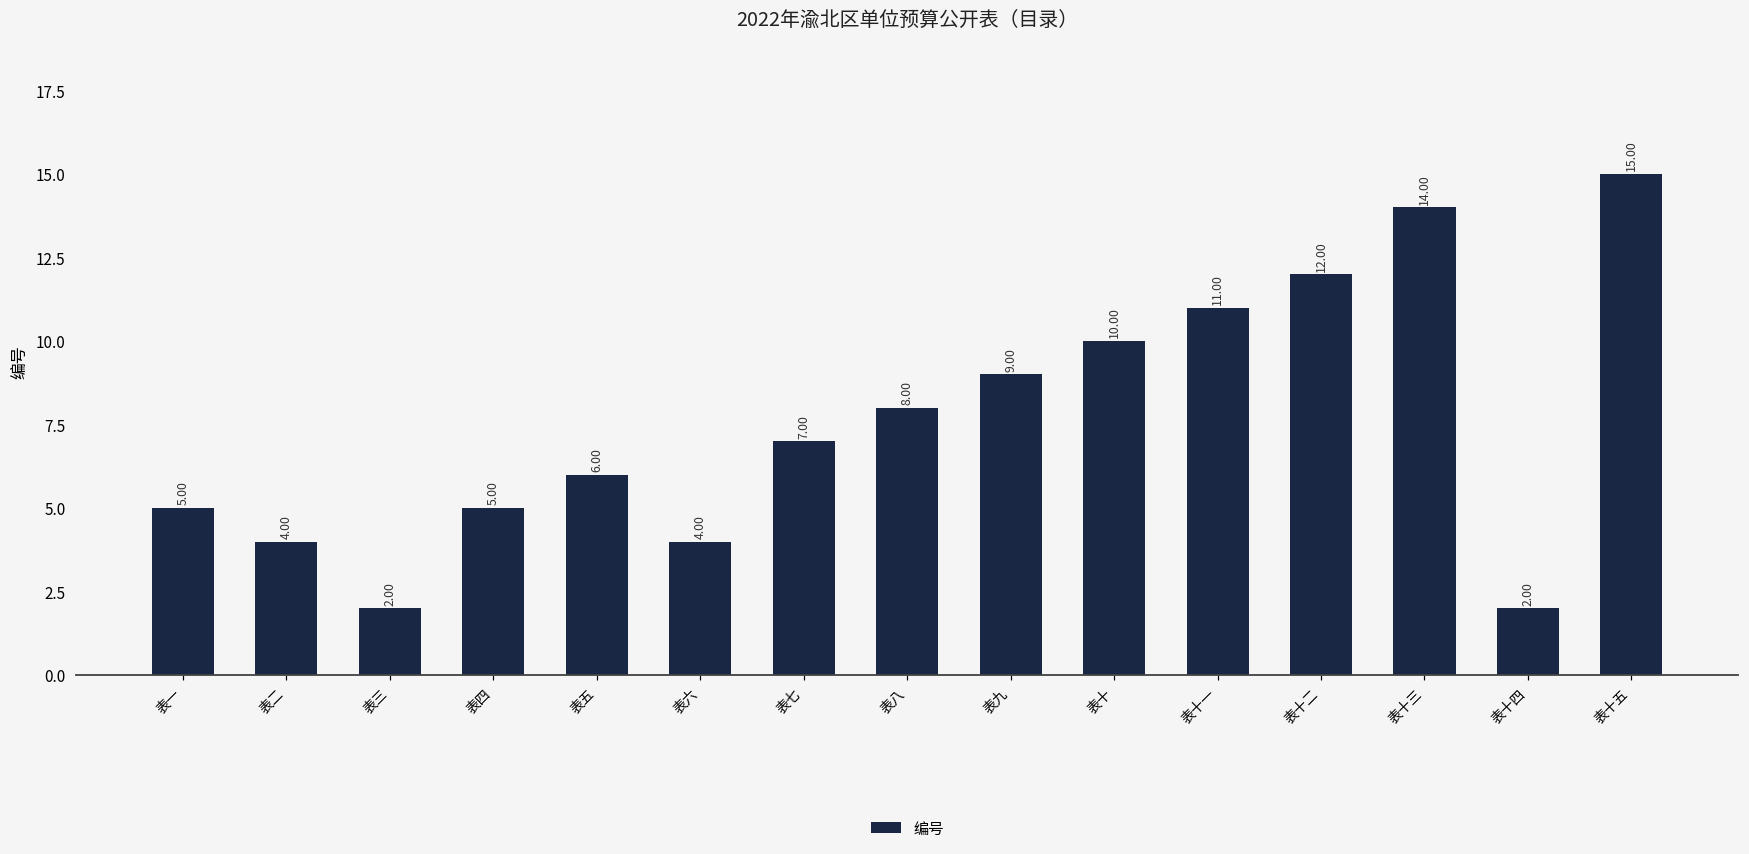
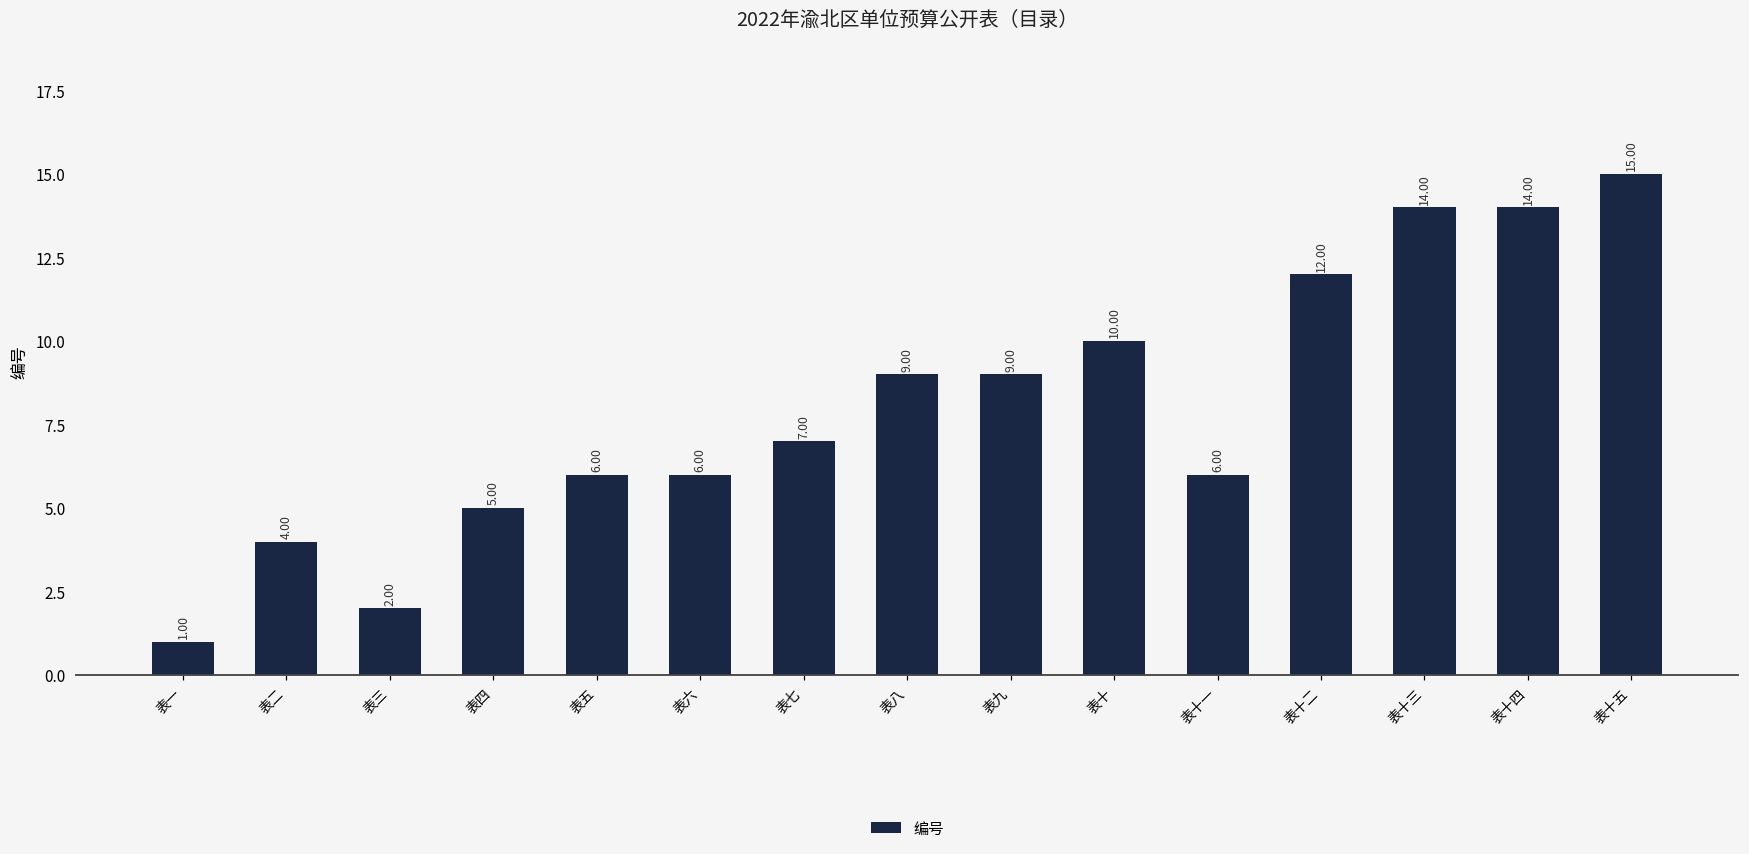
表一: 5.00 -> 1.00
表六: 4.00 -> 6.00
表八: 8.00 -> 9.00
表十一: 11.00 -> 6.00
表十四: 2.00 -> 14.00
